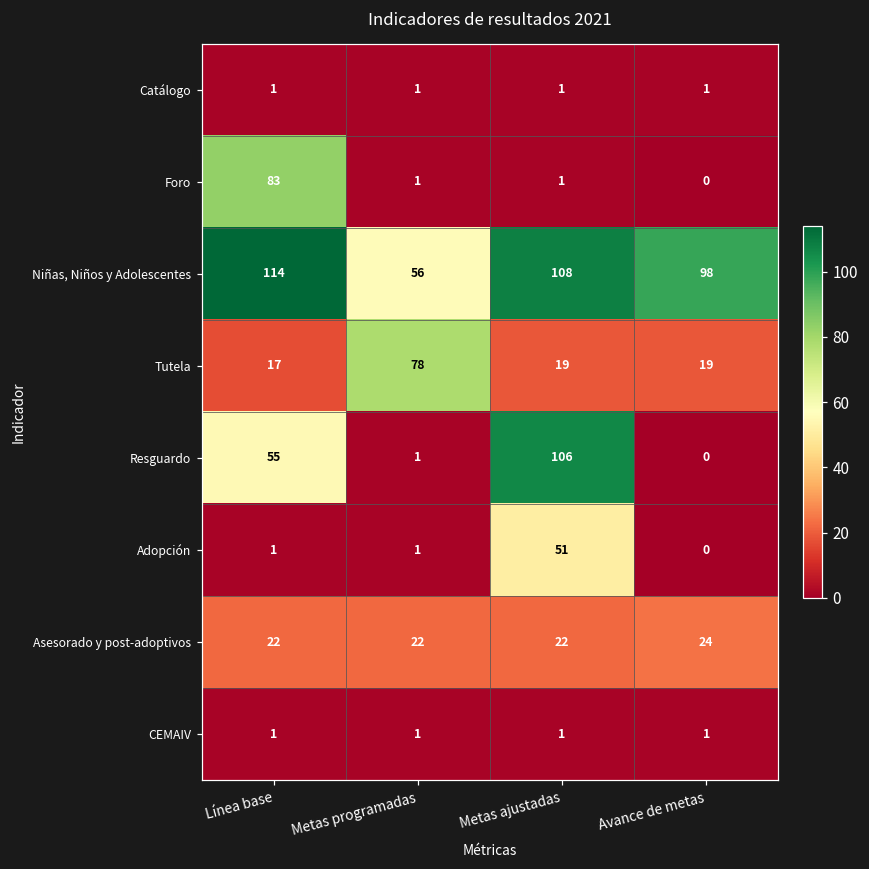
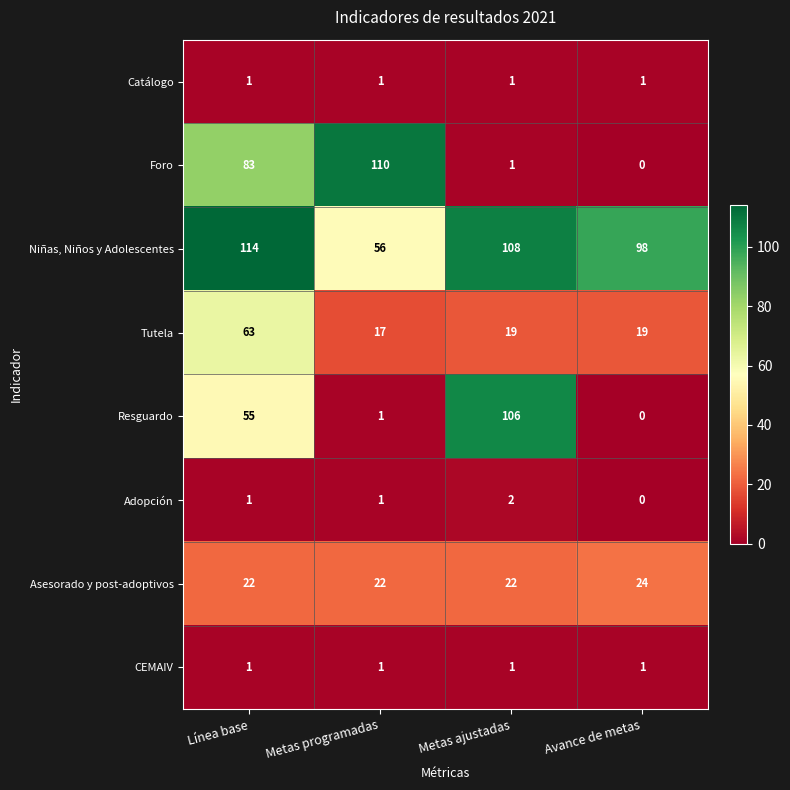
Foro, Metas programadas: 1 -> 110
Tutela, Línea base: 17 -> 63
Tutela, Metas programadas: 78 -> 17
Adopción, Metas ajustadas: 51 -> 2
